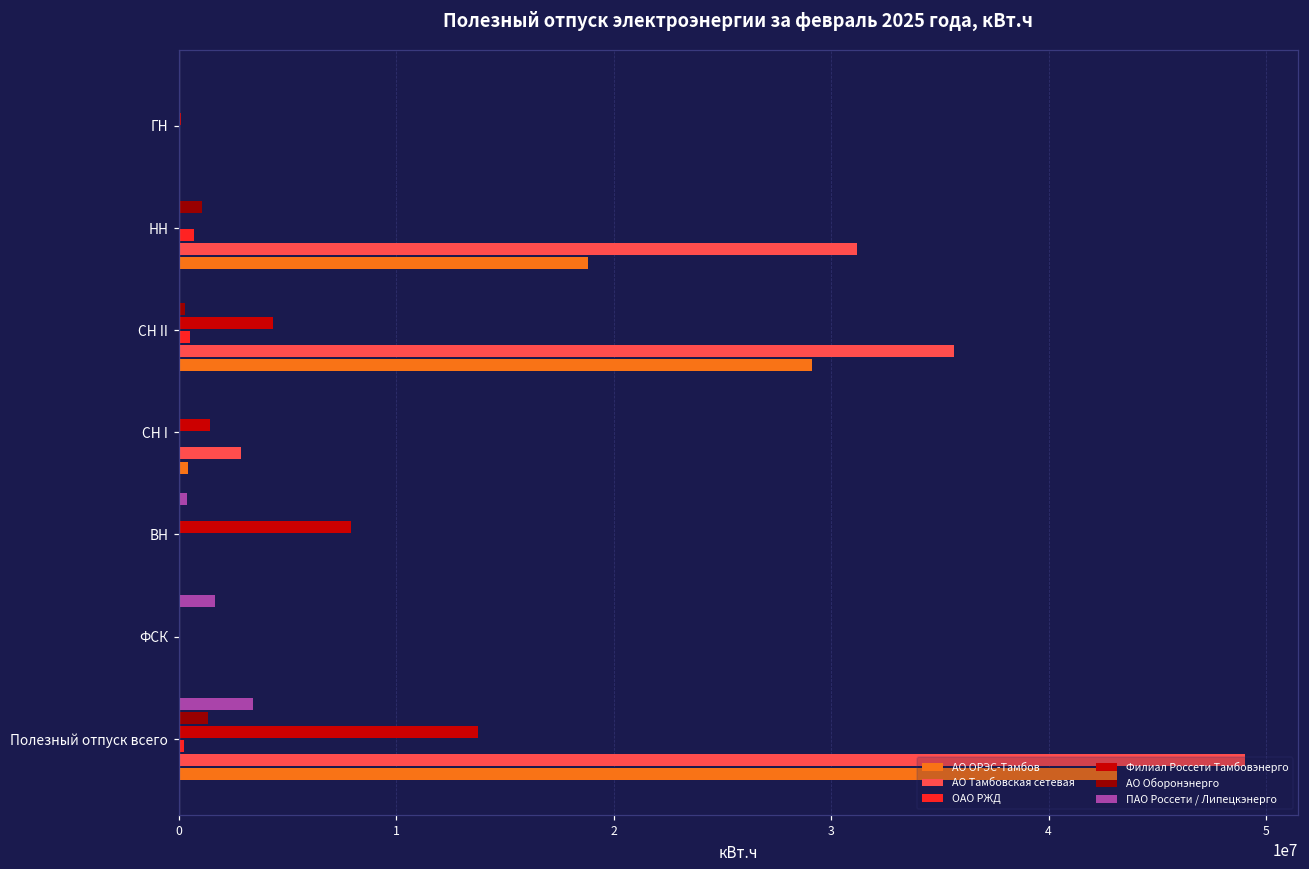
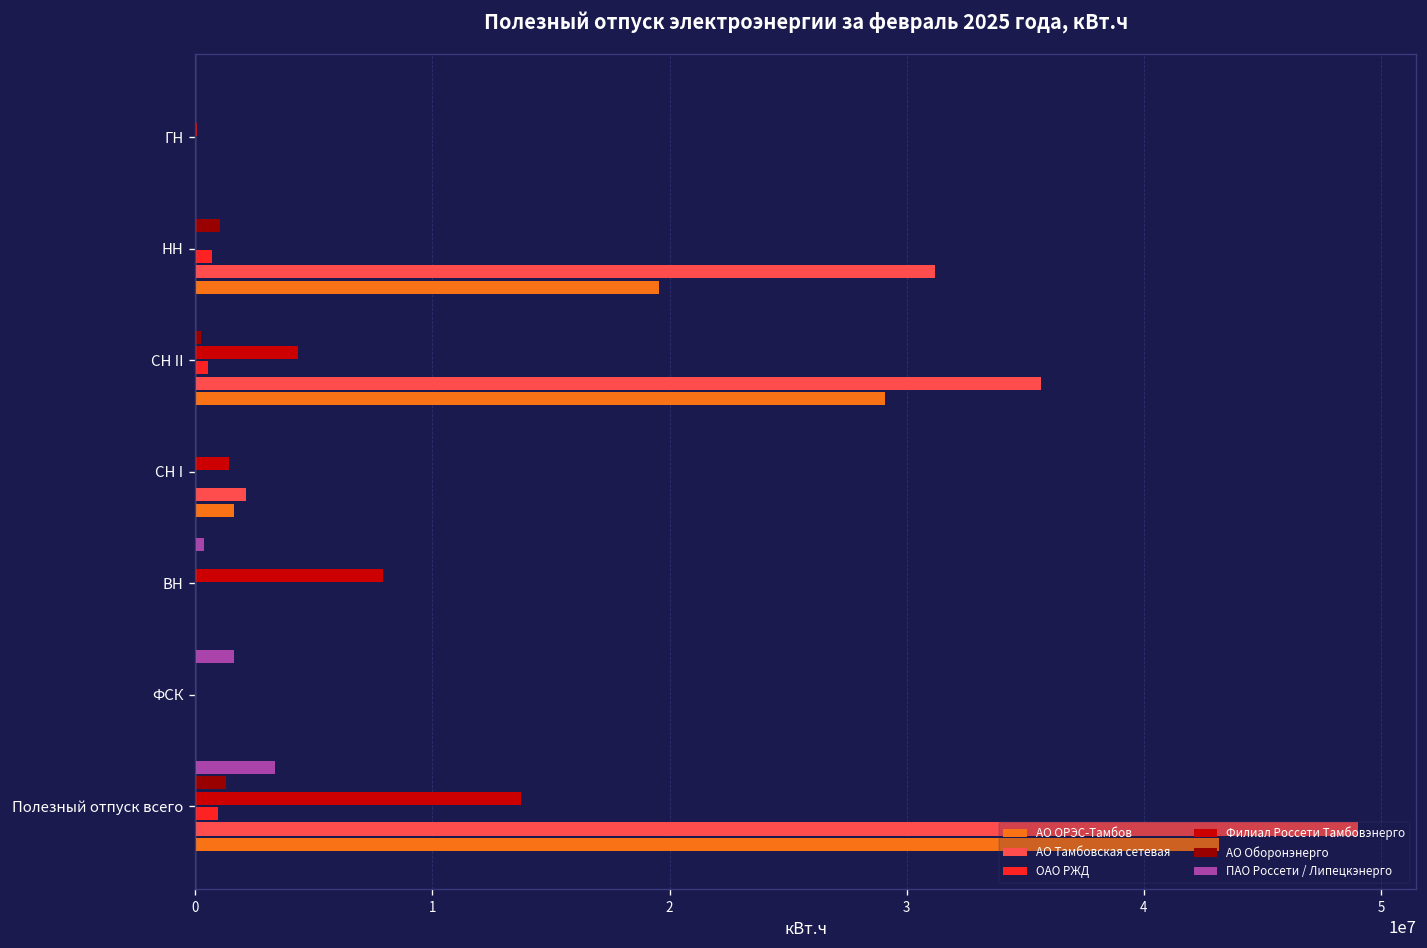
АО ОРЭС-Тамбов, НН: 18800000 -> 19500000
АО Тамбовская сетевая, СН I: 2800000 -> 2100000
АО ОРЭС-Тамбов, СН I: 400000 -> 1600000
ОАО РЖД, Полезный отпуск всего: 200000 -> 1000000
